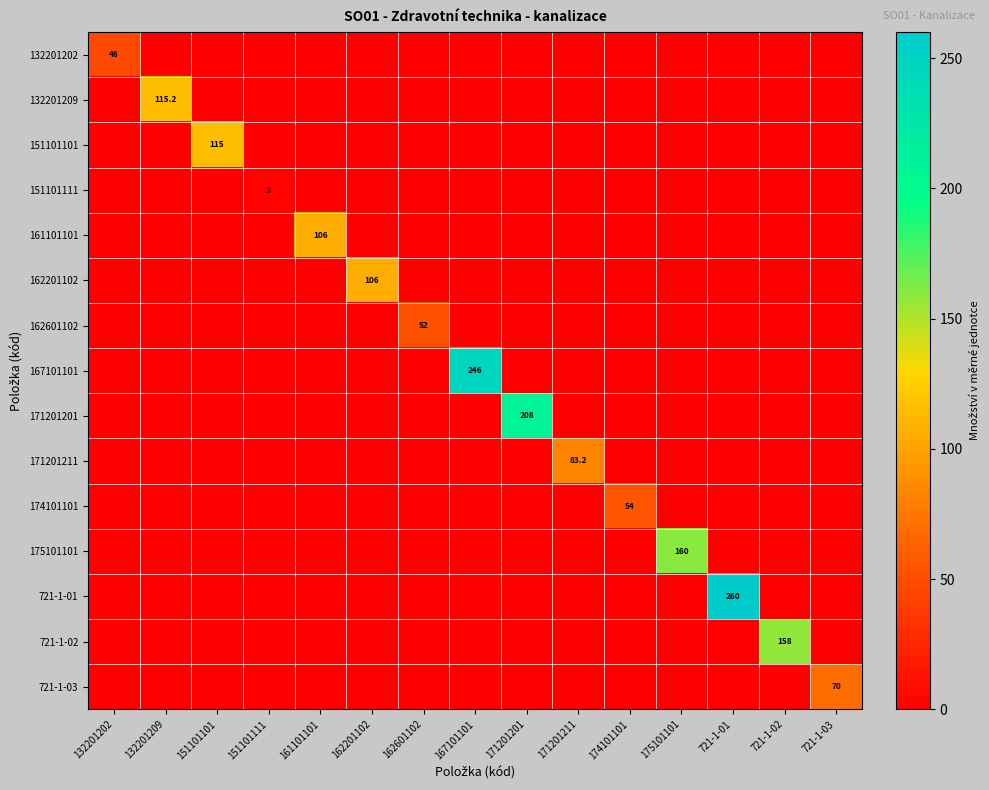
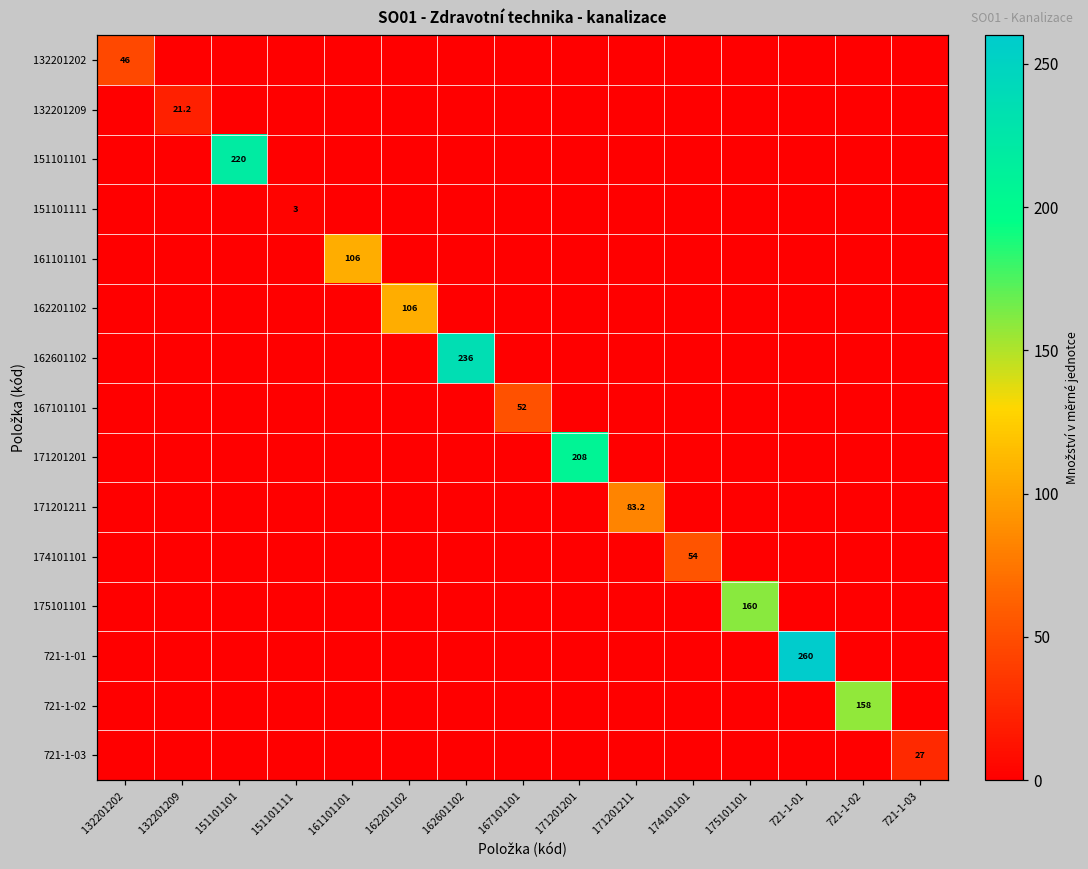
132201209, 132201209: 115.2 -> 21.2
151101101, 151101101: 115 -> 220
162601102, 162601102: 52 -> 236
167101101, 167101101: 246 -> 52
721-1-03, 721-1-03: 70 -> 27
